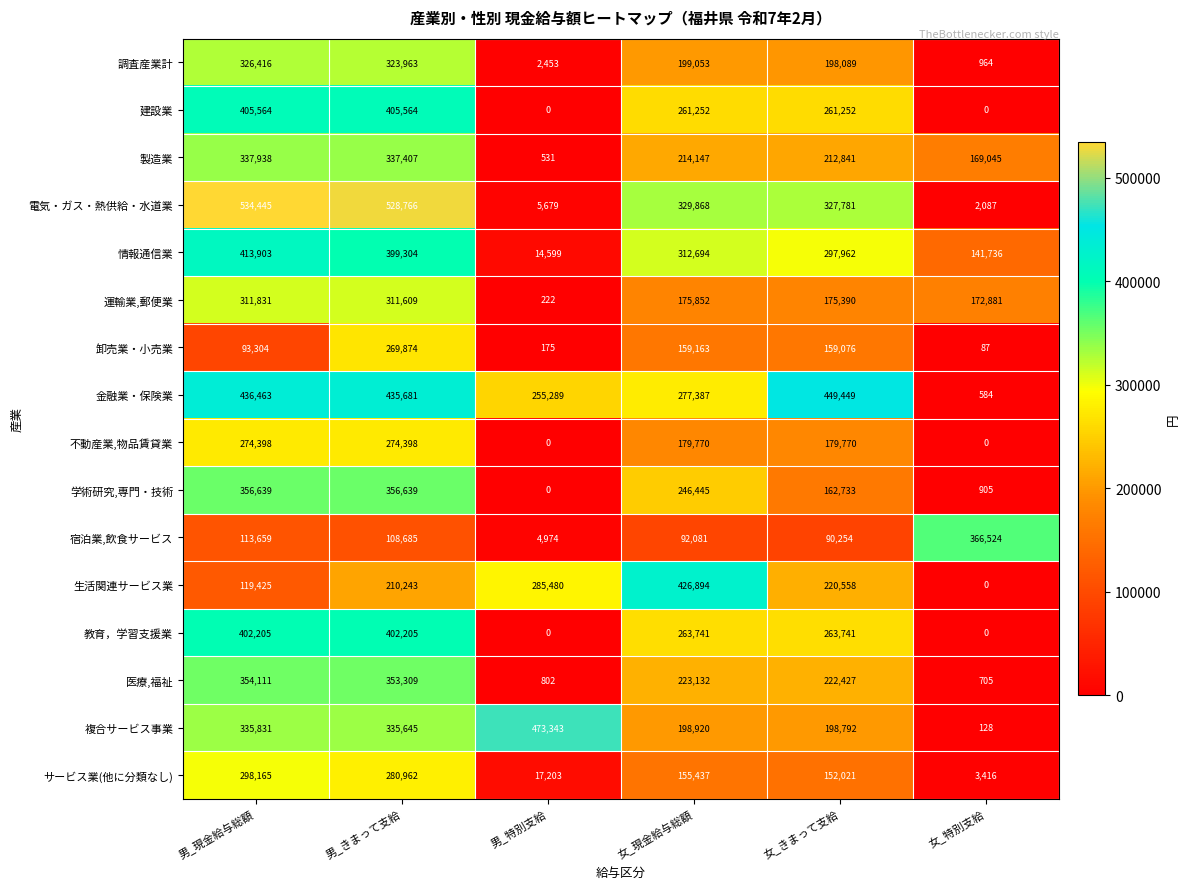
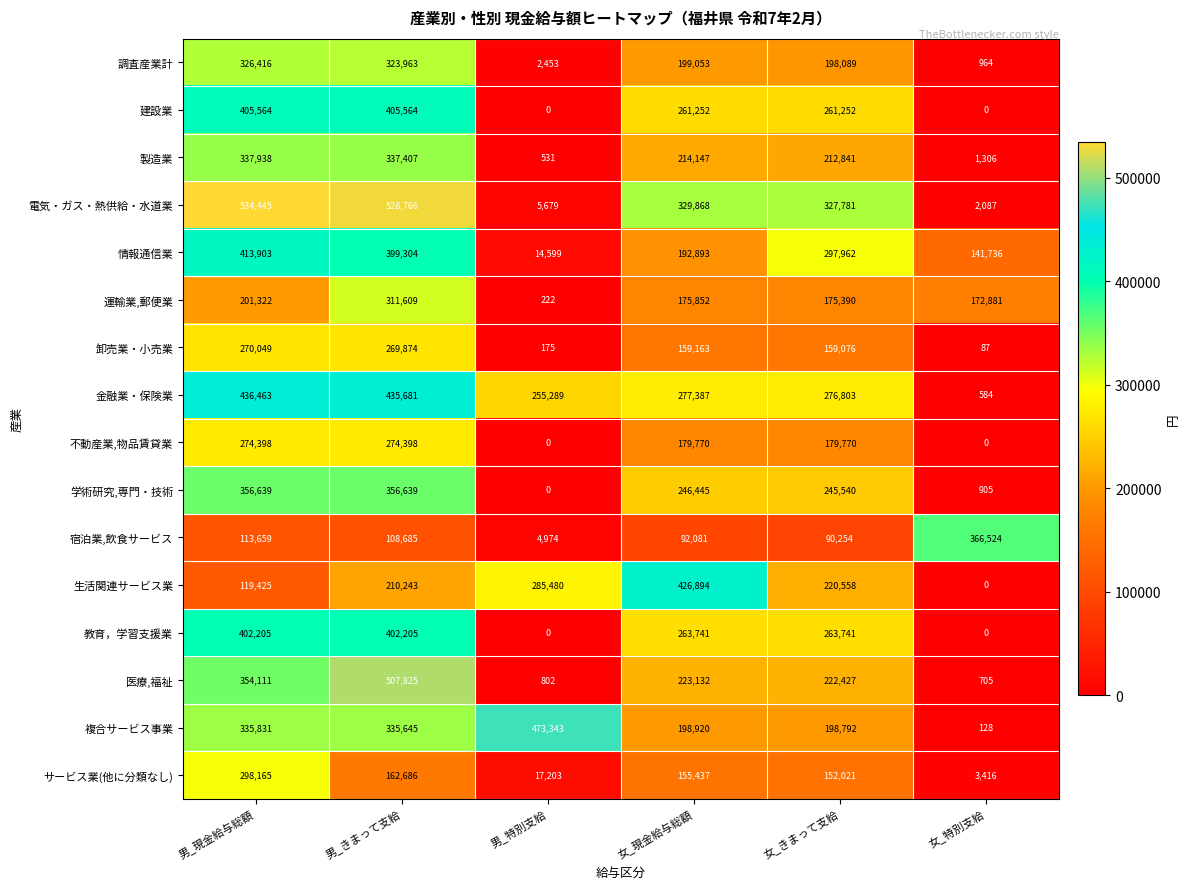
製造業, 女_特別支給: 169,045 -> 1,306
情報通信業, 女_現金給与総額: 312,694 -> 192,893
運輸業,郵便業, 男_現金給与総額: 311,831 -> 201,322
卸売業・小売業, 男_現金給与総額: 93,304 -> 270,049
金融業・保険業, 女_きまって支給: 449,449 -> 276,803
学術研究,専門・技術, 女_きまって支給: 162,733 -> 245,540
医療,福祉, 男_きまって支給: 353,309 -> 507,825
サービス業(他に分類なし), 男_きまって支給: 280,962 -> 162,686
